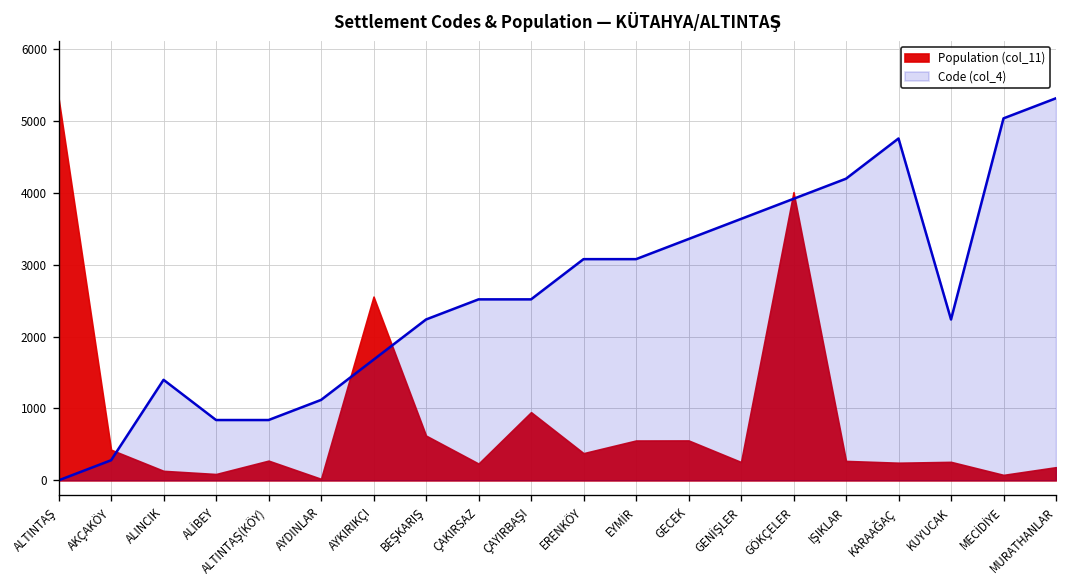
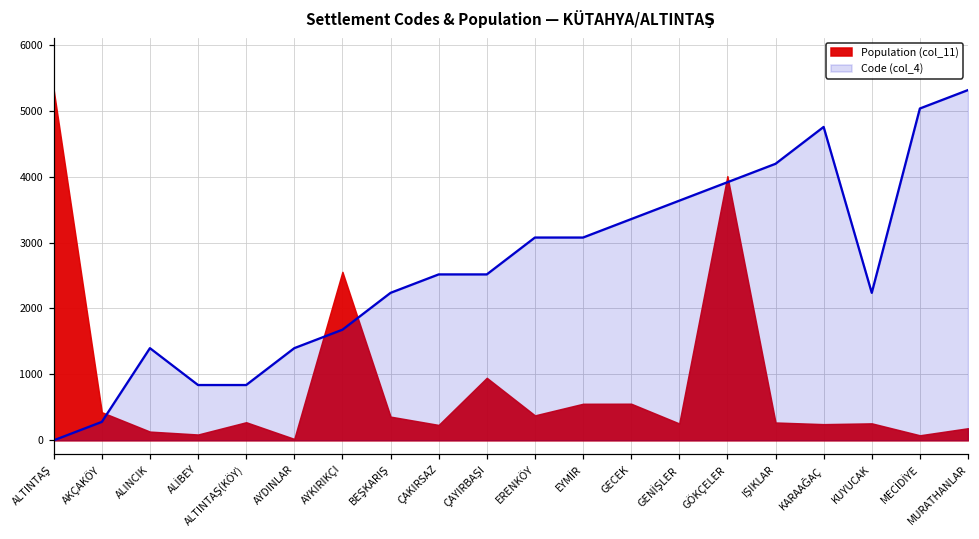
Code (col_4), AYDINLAR: 1100 -> 1400
Population (col_11), BEŞKARIŞ: 600 -> 400
